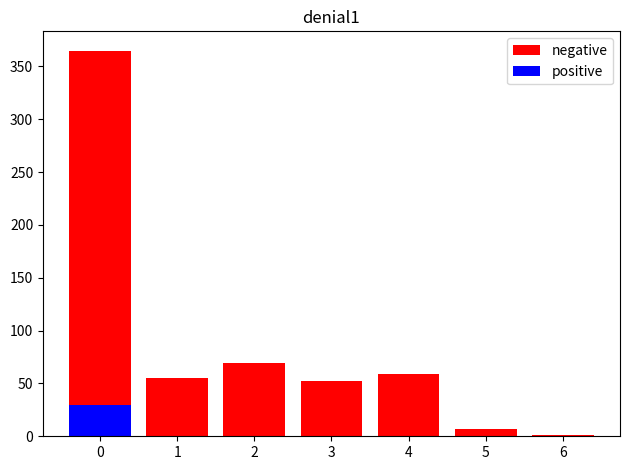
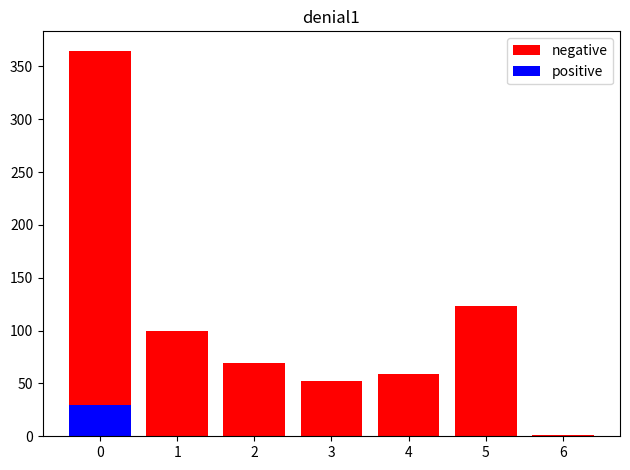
negative, 1: 55 -> 100
negative, 5: 7 -> 123
